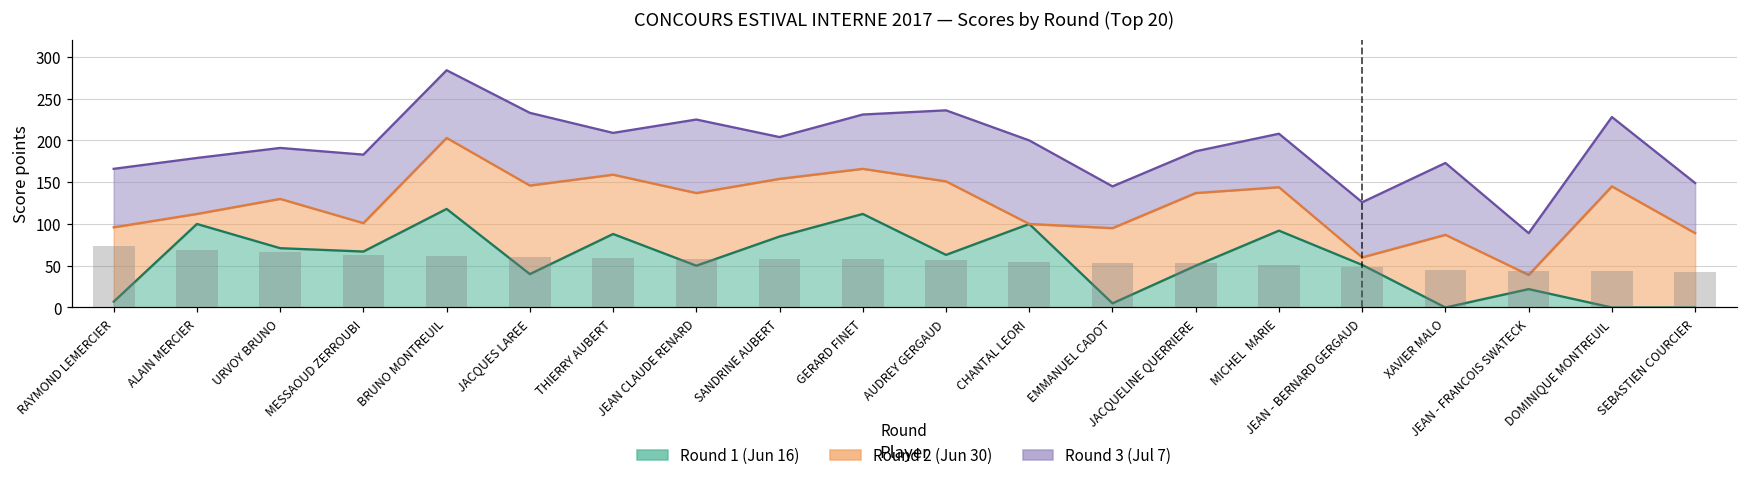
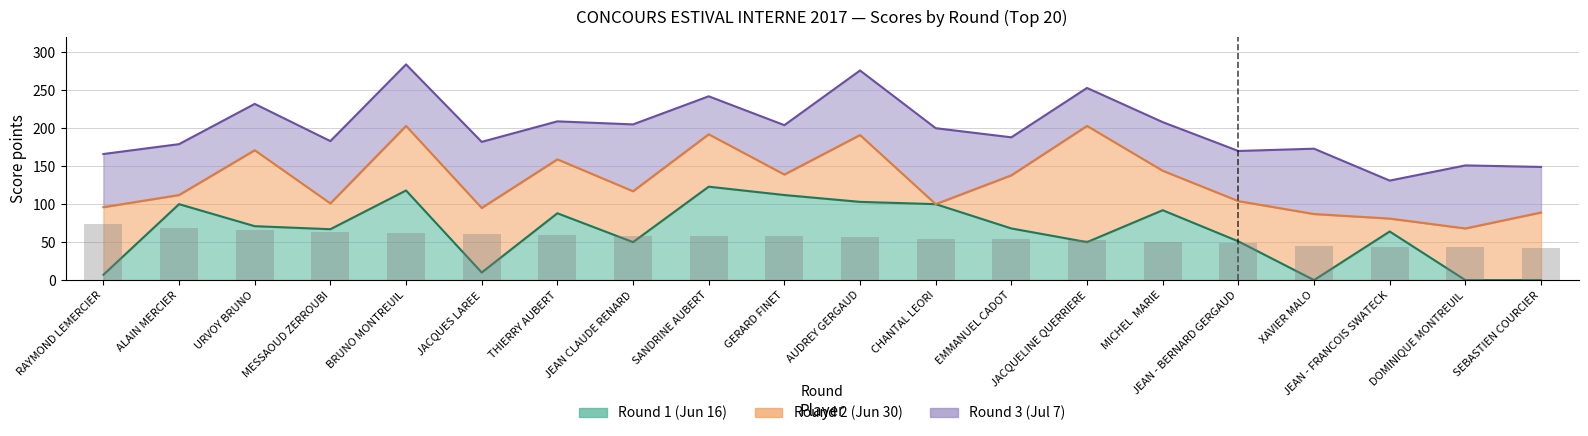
Round 2 (Jun 30), URVOY BRUNO: 60 -> 100
Round 1 (Jun 16), JACQUES LAREE: 40 -> 10
Round 2 (Jun 30), JACQUES LAREE: 110 -> 90
Round 2 (Jun 30), JEAN CLAUDE RENARD: 90 -> 70
Round 1 (Jun 16), SANDRINE AUBERT: 90 -> 120
Round 2 (Jun 30), GERARD FINET: 50 -> 30
Round 1 (Jun 16), AUDREY GERGAUD: 60 -> 100
Round 1 (Jun 16), EMMANUEL CADOT: 10 -> 70
Round 2 (Jun 30), EMMANUEL CADOT: 90 -> 70
Round 2 (Jun 30), JACQUELINE QUERRIERE: 90 -> 150
Round 2 (Jun 30), JEAN - BERNARD GERGAUD: 10 -> 50
Round 1 (Jun 16), JEAN - FRANCOIS SWATECK: 20 -> 60
Round 2 (Jun 30), DOMINIQUE MONTREUIL: 150 -> 70
